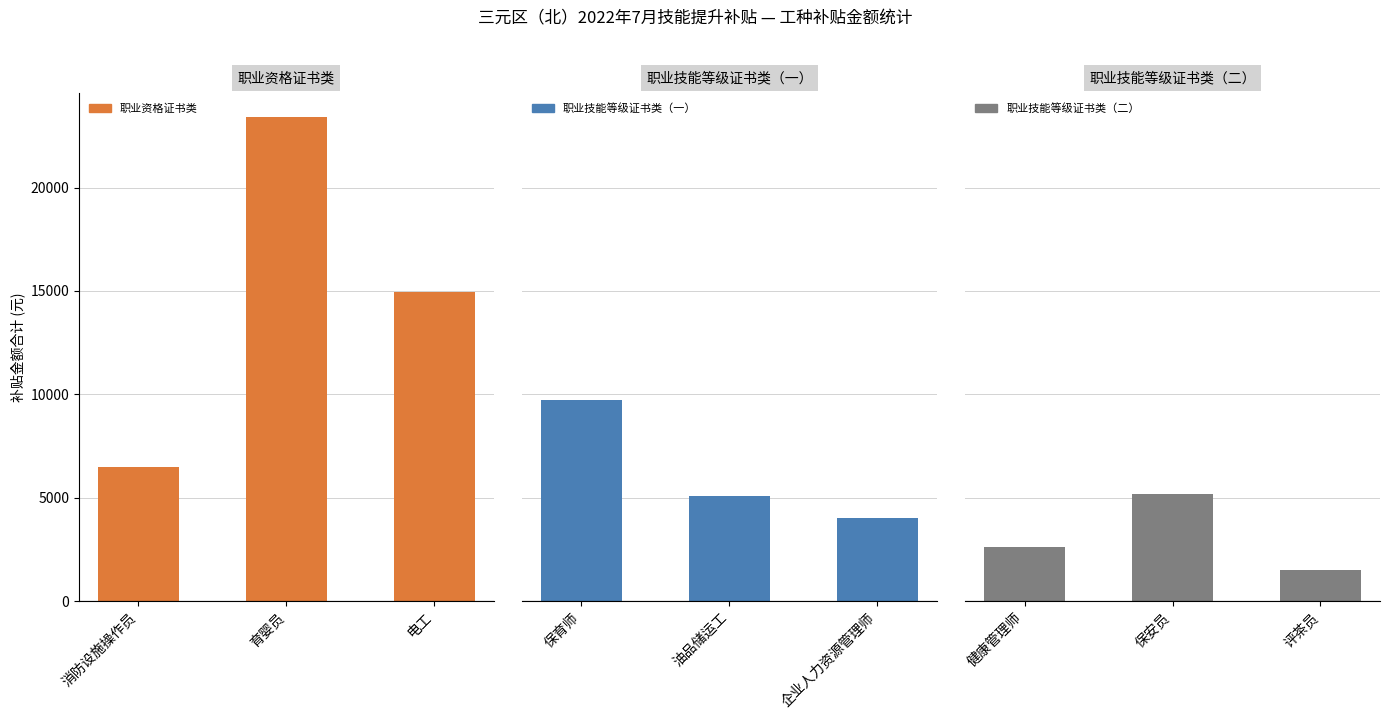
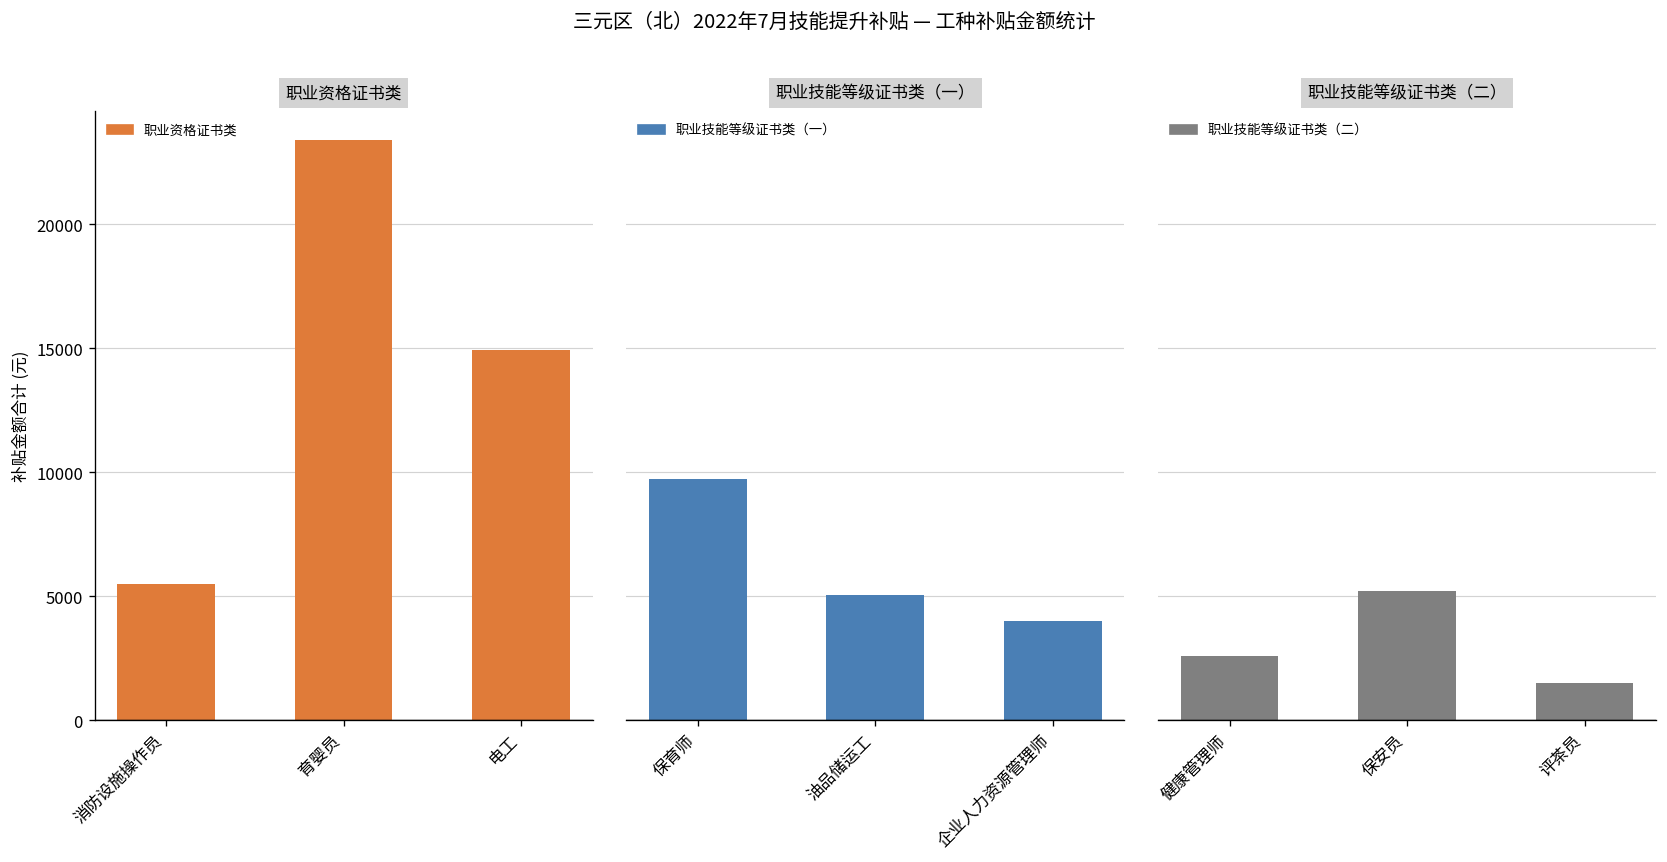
职业资格证书类, 消防设施操作员: 6500 -> 5500
